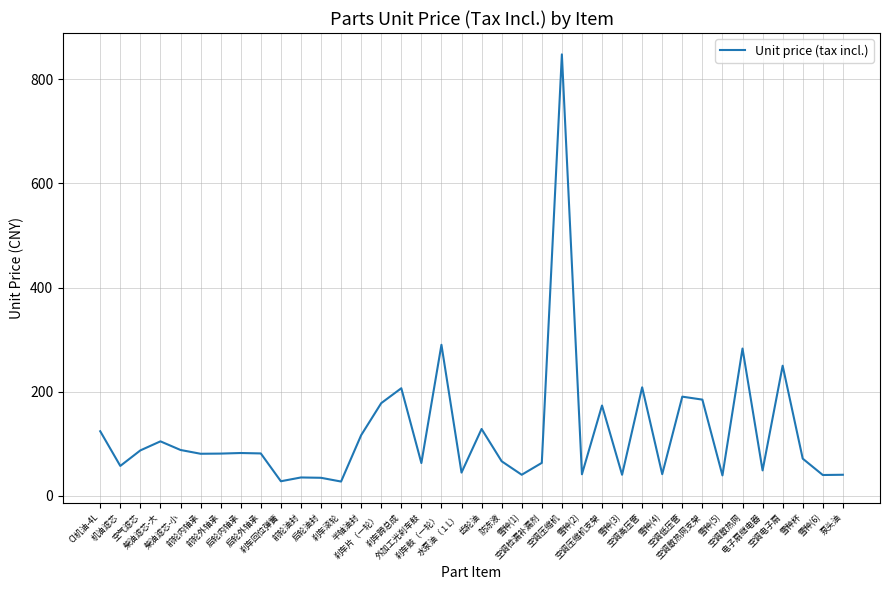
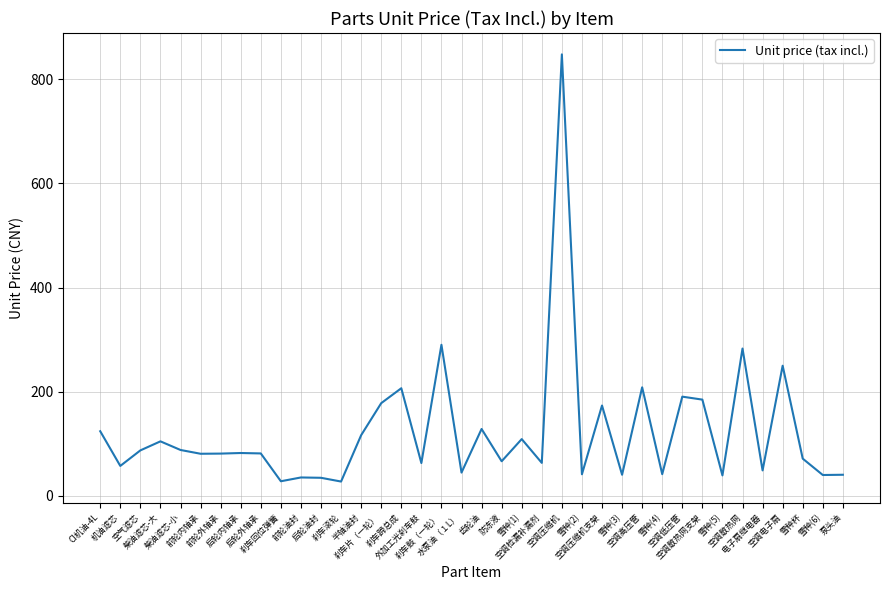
雪种(1): 40 -> 110
